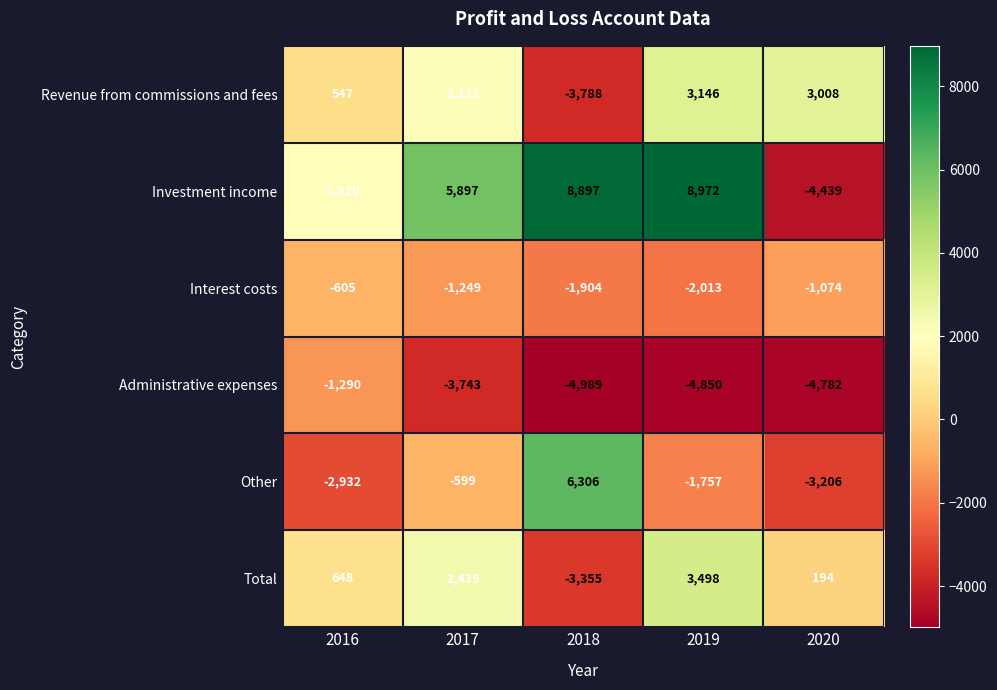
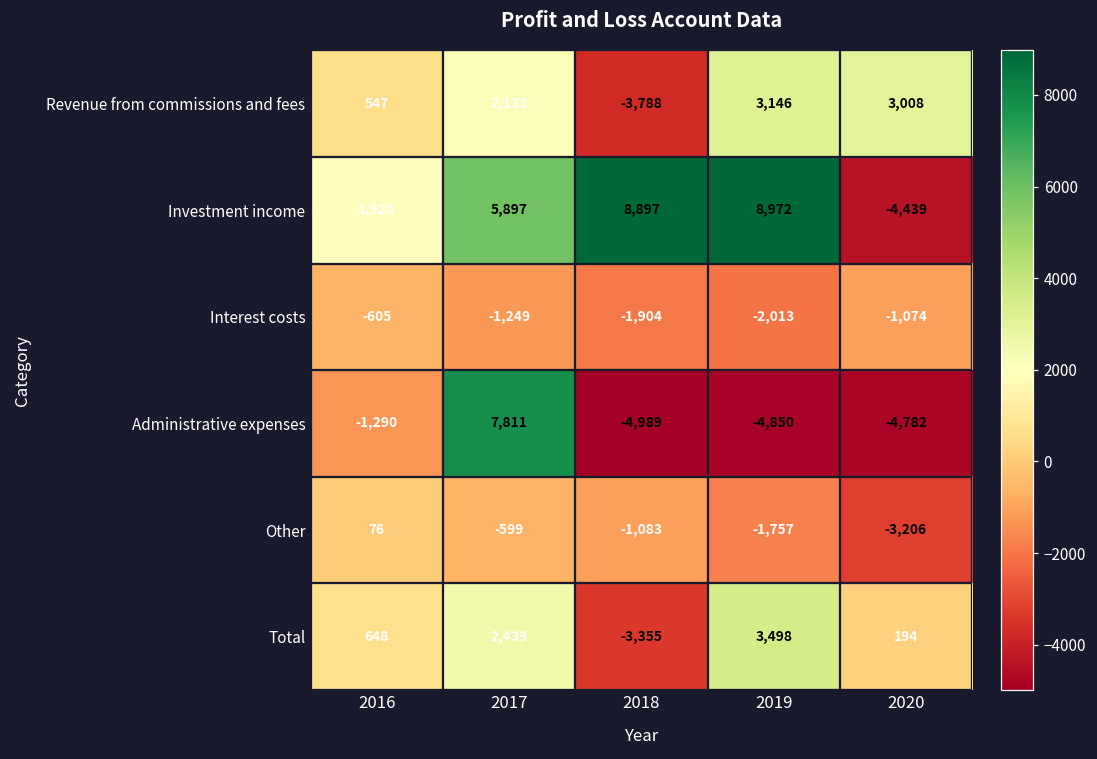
Administrative expenses, 2017: -3,743 -> 7,811
Other, 2016: -2,932 -> 76
Other, 2018: 6,306 -> -1,083
